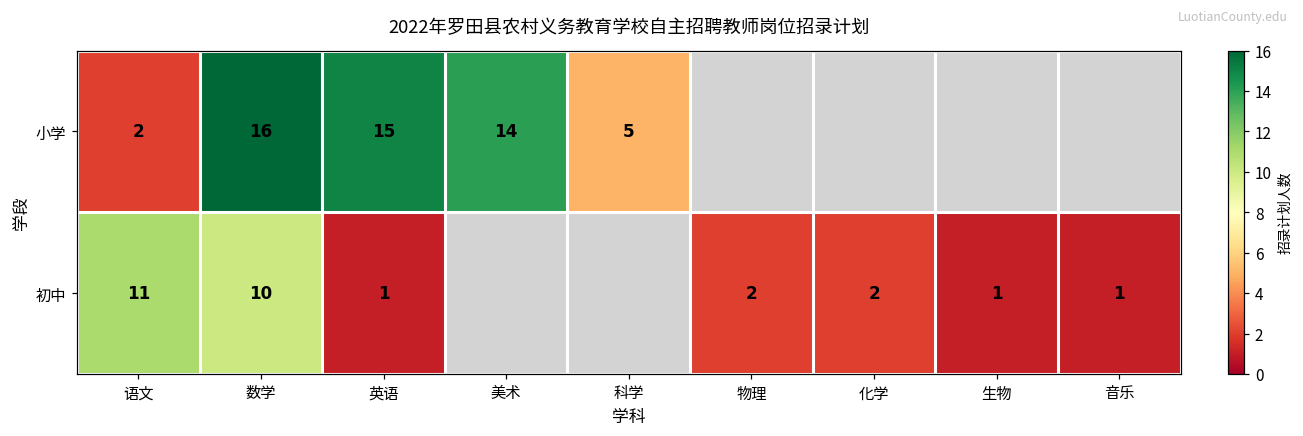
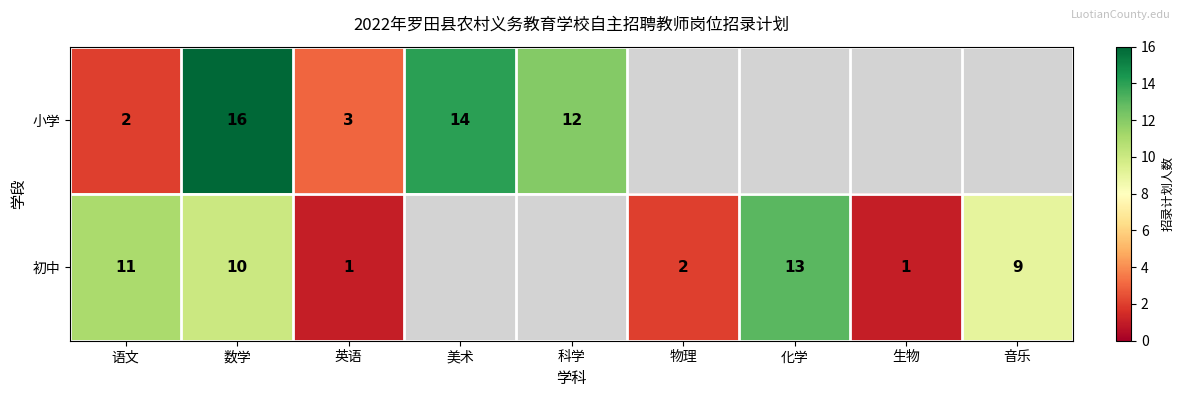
小学, 英语: 15 -> 3
小学, 科学: 5 -> 12
初中, 化学: 2 -> 13
初中, 音乐: 1 -> 9
